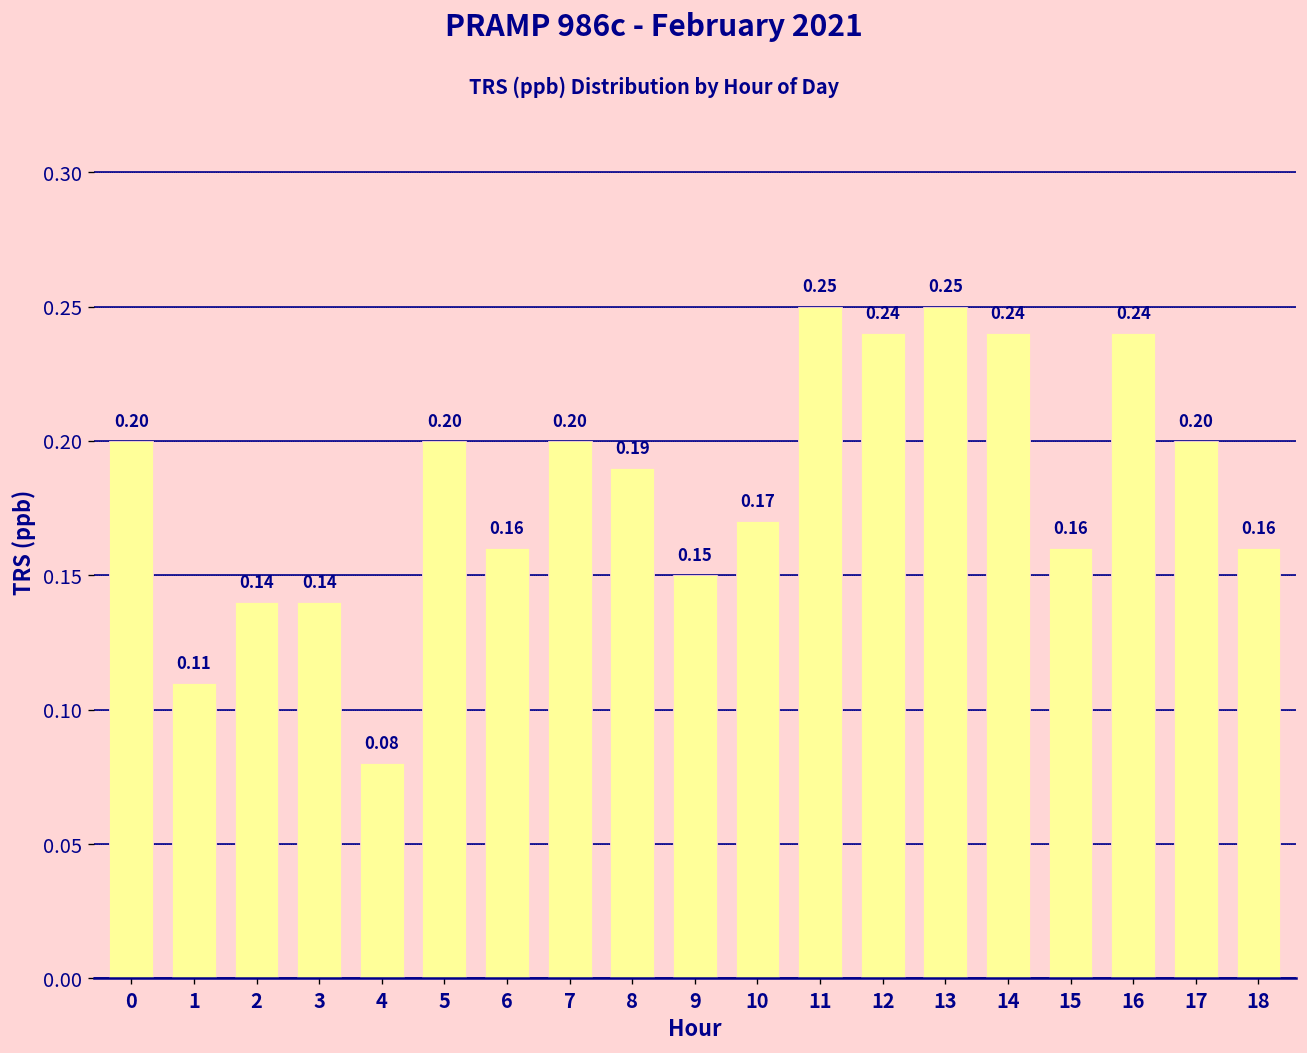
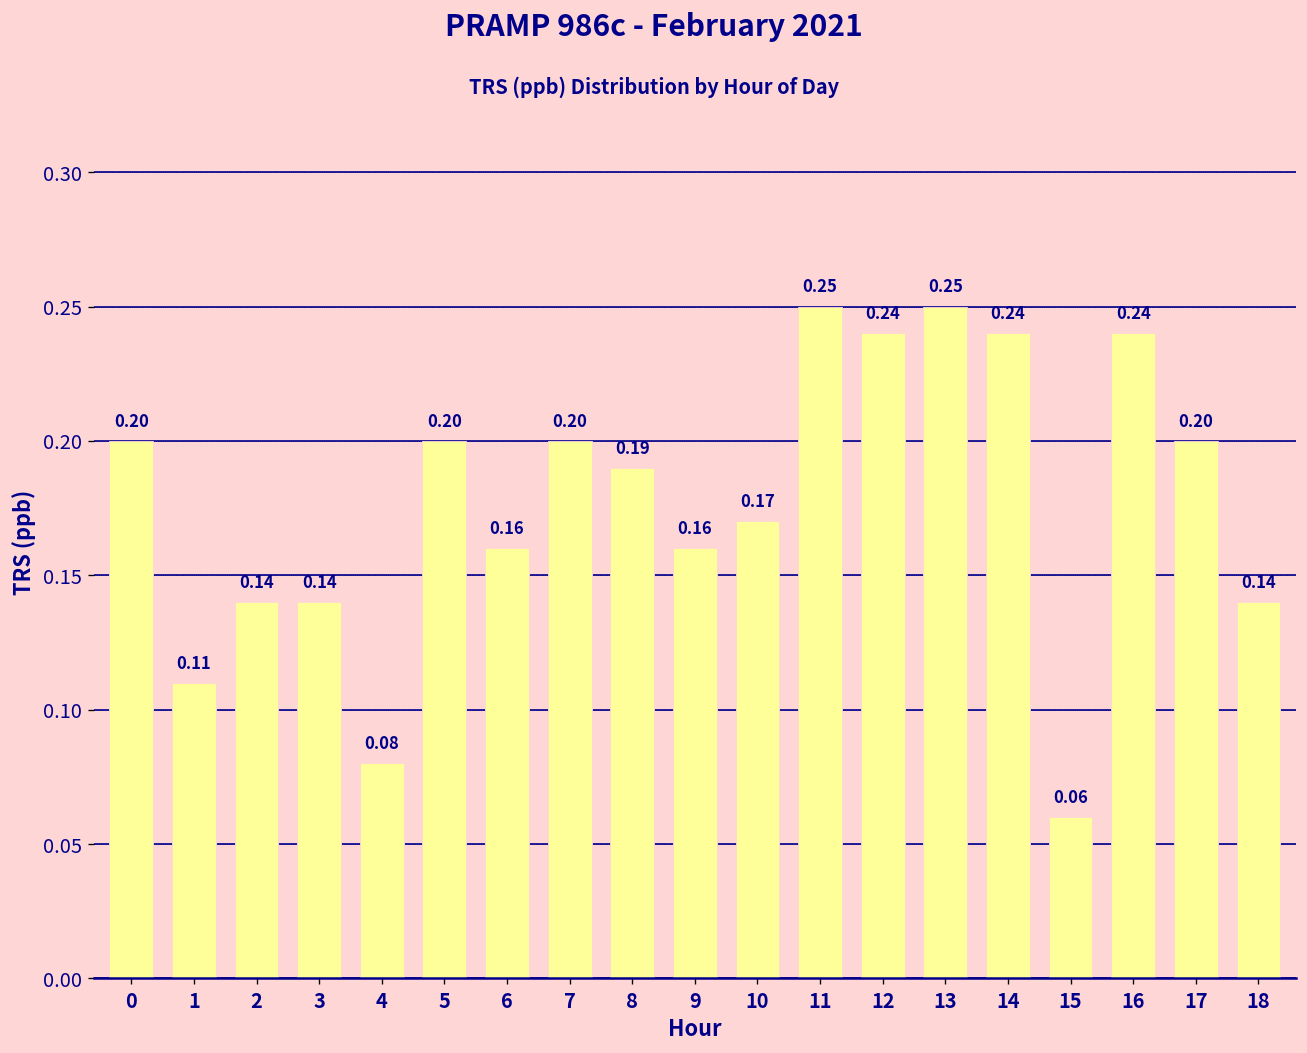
9: 0.15 -> 0.16
15: 0.16 -> 0.06
18: 0.16 -> 0.14
